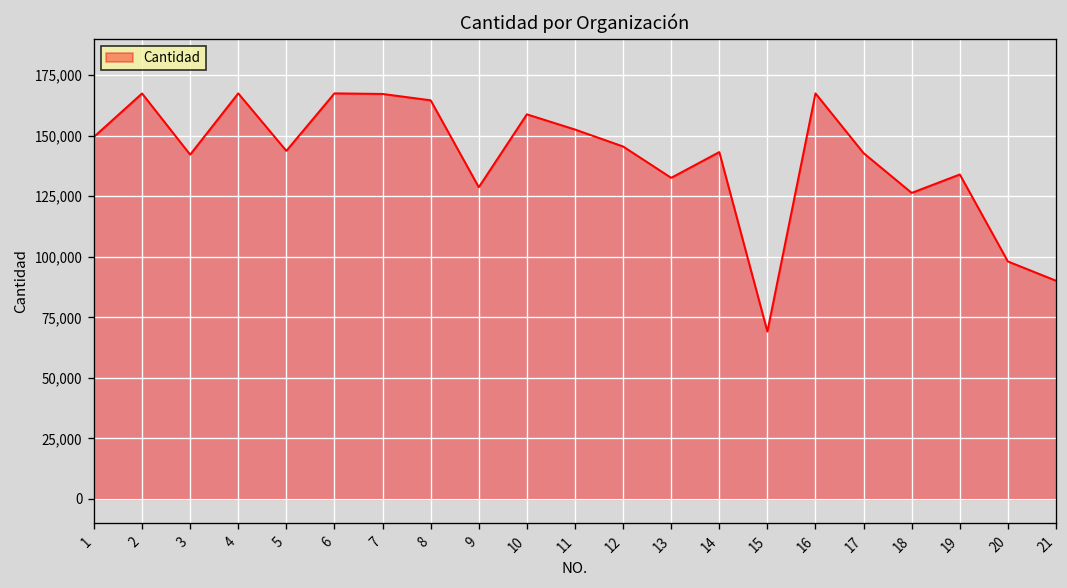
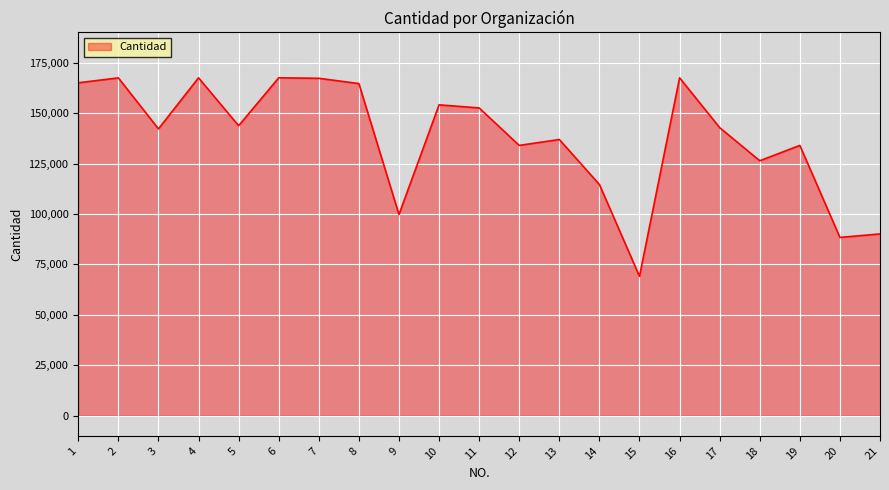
1: 150,000 -> 165,000
9: 129,000 -> 100,000
10: 159,000 -> 154,000
12: 146,000 -> 134,000
13: 133,000 -> 137,000
14: 143,000 -> 115,000
20: 98,000 -> 88,000
